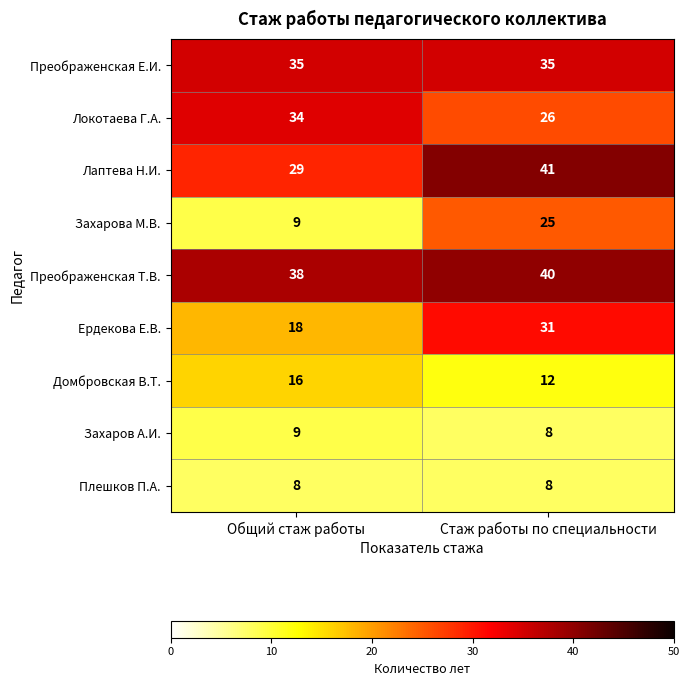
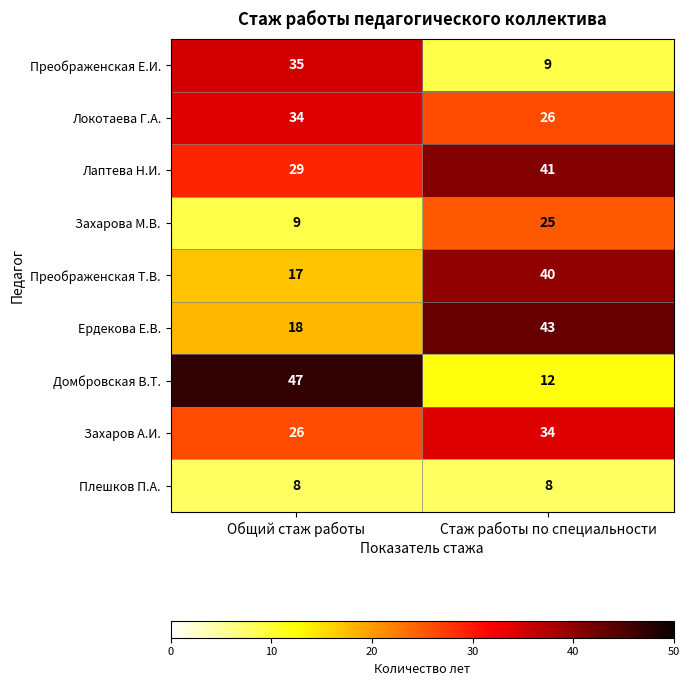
Преображенская Е.И., Стаж работы по специальности: 35 -> 9
Преображенская Т.В., Общий стаж работы: 38 -> 17
Ердекова Е.В., Стаж работы по специальности: 31 -> 43
Домбровская В.Т., Общий стаж работы: 16 -> 47
Захаров А.И., Общий стаж работы: 9 -> 26
Захаров А.И., Стаж работы по специальности: 8 -> 34
